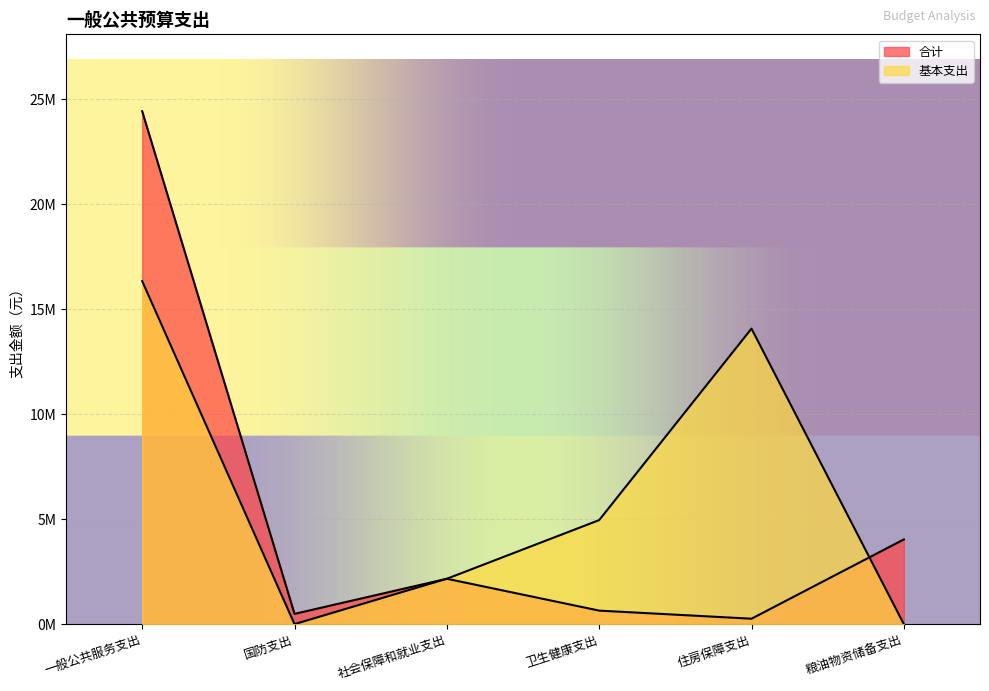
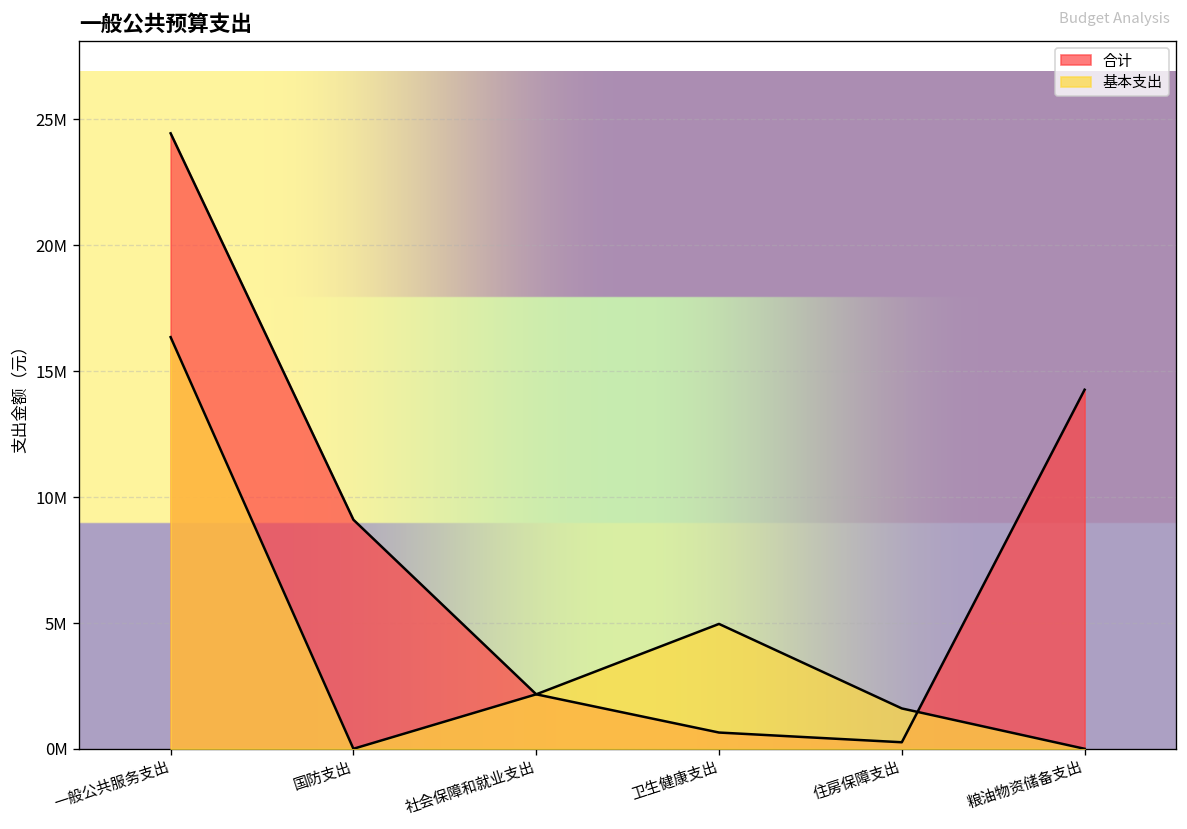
合计, 国防支出: 500000 -> 9100000
基本支出, 住房保障支出: 14100000 -> 1600000
合计, 粮油物资储备支出: 4000000 -> 14300000
